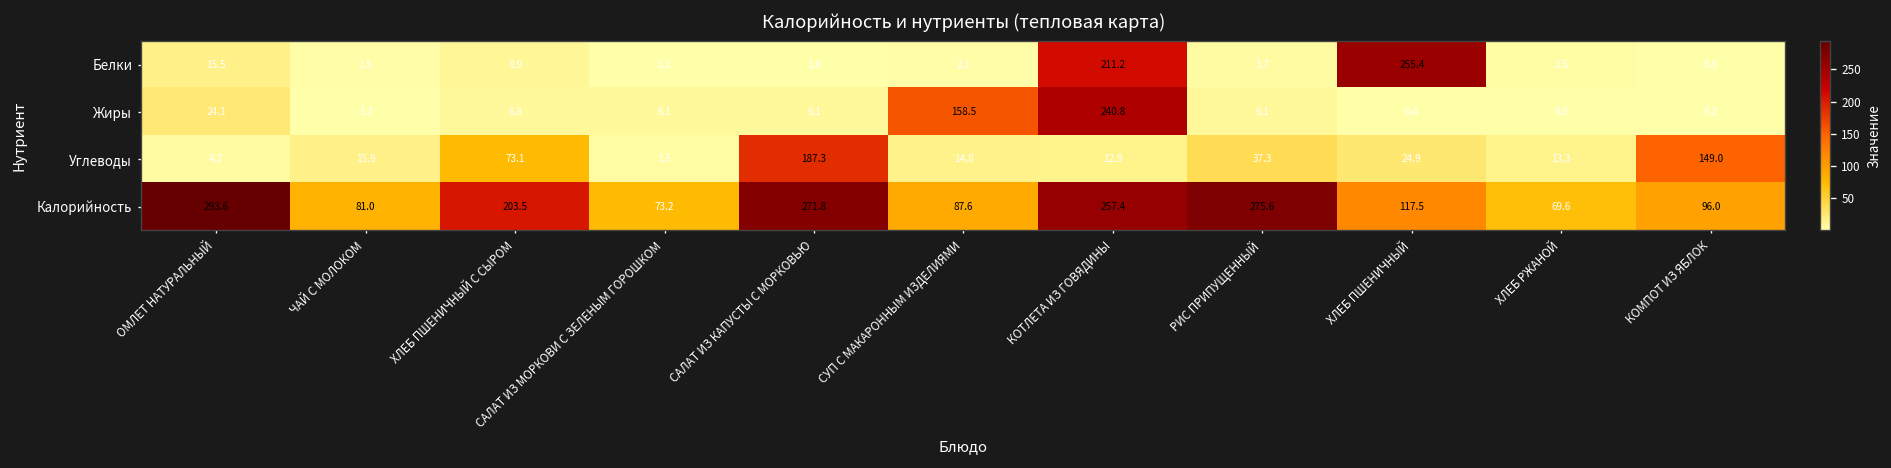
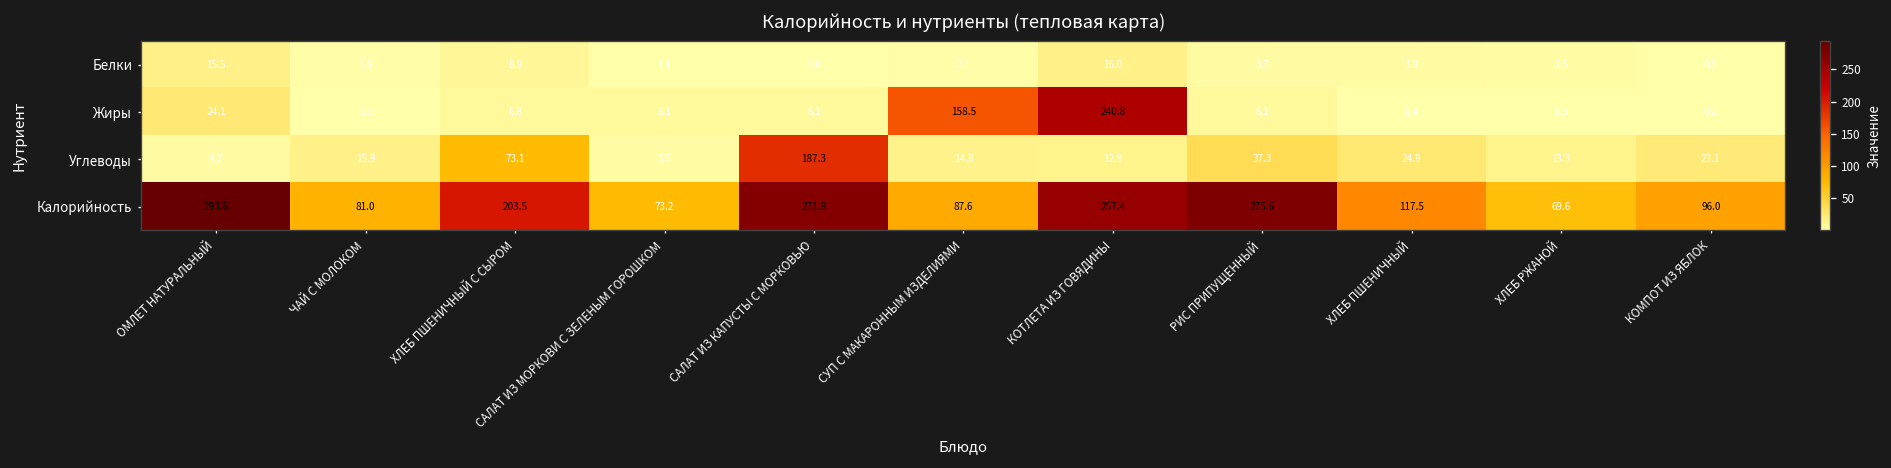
Белки, КОТЛЕТА ИЗ ГОВЯДИНЫ: 211.2 -> 16.0
Белки, ХЛЕБ ПШЕНИЧНЫЙ: 255.4 -> 3.8
Углеводы, КОМПОТ ИЗ ЯБЛОК: 149.0 -> 23.1
